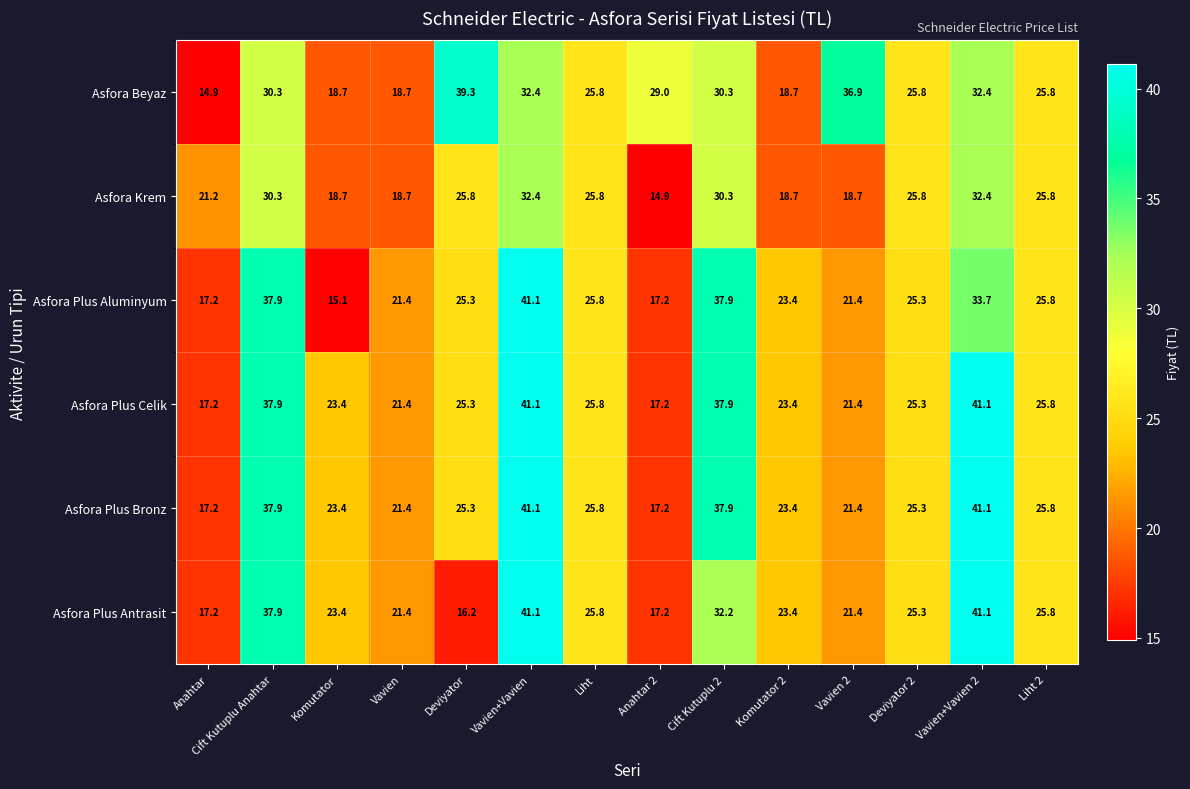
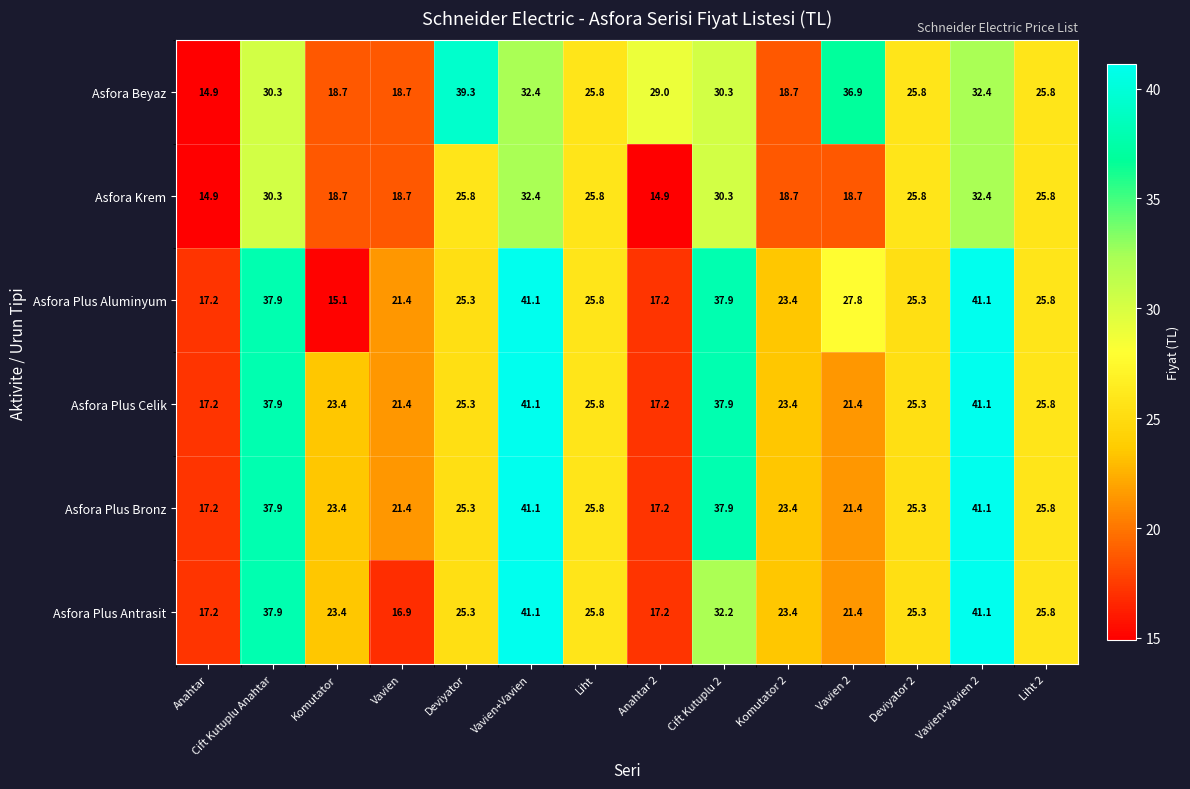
Asfora Krem, Anahtar: 21.2 -> 14.9
Asfora Plus Aluminyum, Vavien 2: 21.4 -> 27.8
Asfora Plus Aluminyum, Vavien+Vavien 2: 33.7 -> 41.1
Asfora Plus Antrasit, Vavien: 21.4 -> 16.9
Asfora Plus Antrasit, Deviyator: 16.2 -> 25.3
